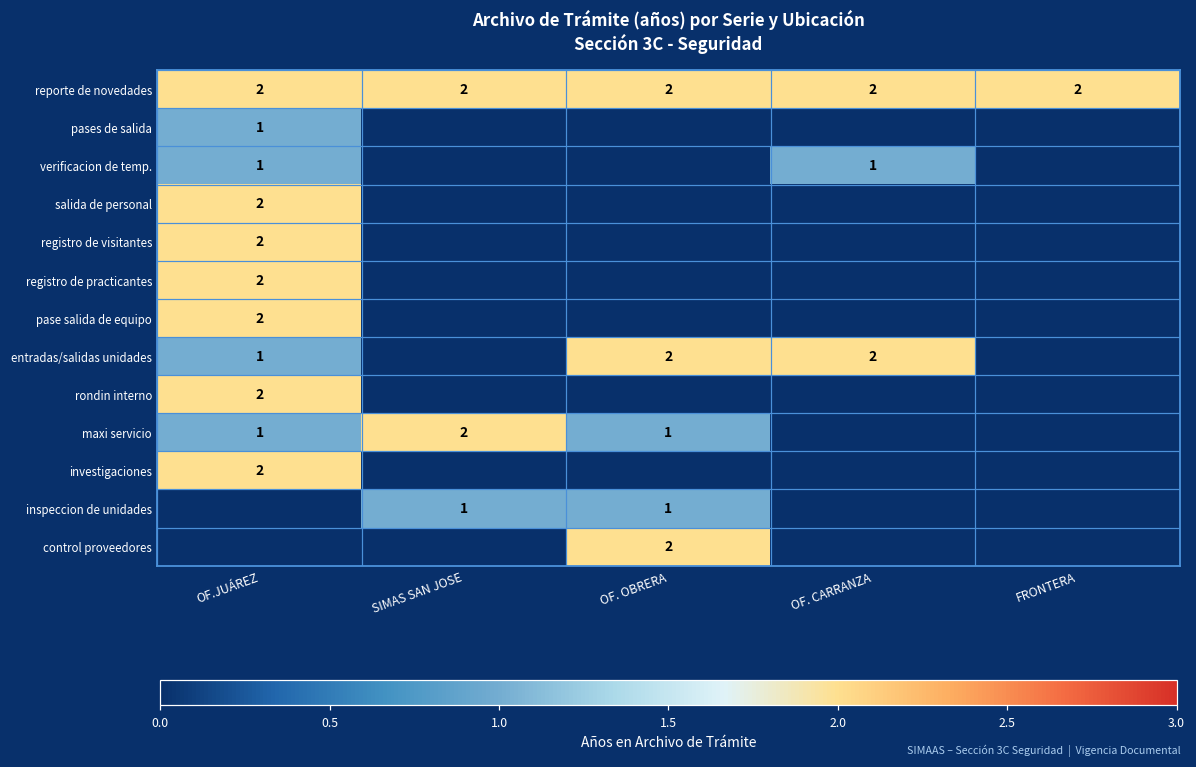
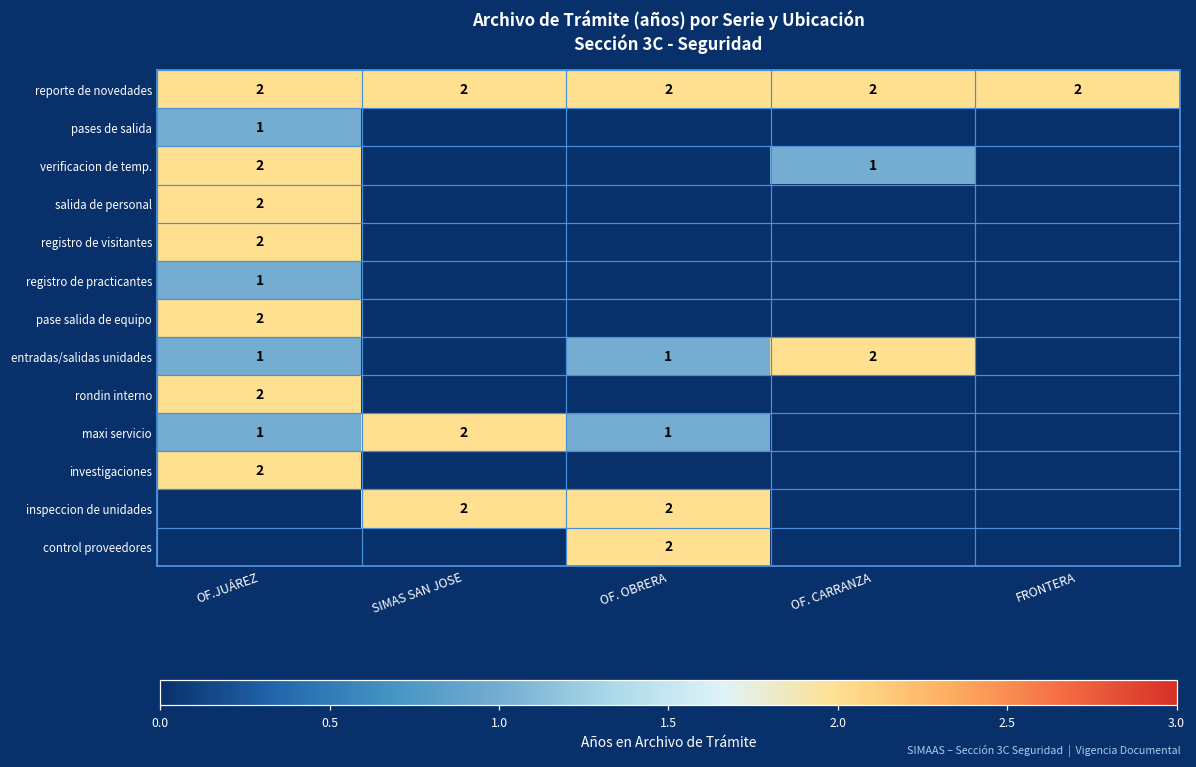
verificacion de temp., OF.JUÁREZ: 1 -> 2
registro de practicantes, OF.JUÁREZ: 2 -> 1
entradas/salidas unidades, OF. OBRERA: 2 -> 1
inspeccion de unidades, SIMAS SAN JOSE: 1 -> 2
inspeccion de unidades, OF. OBRERA: 1 -> 2
